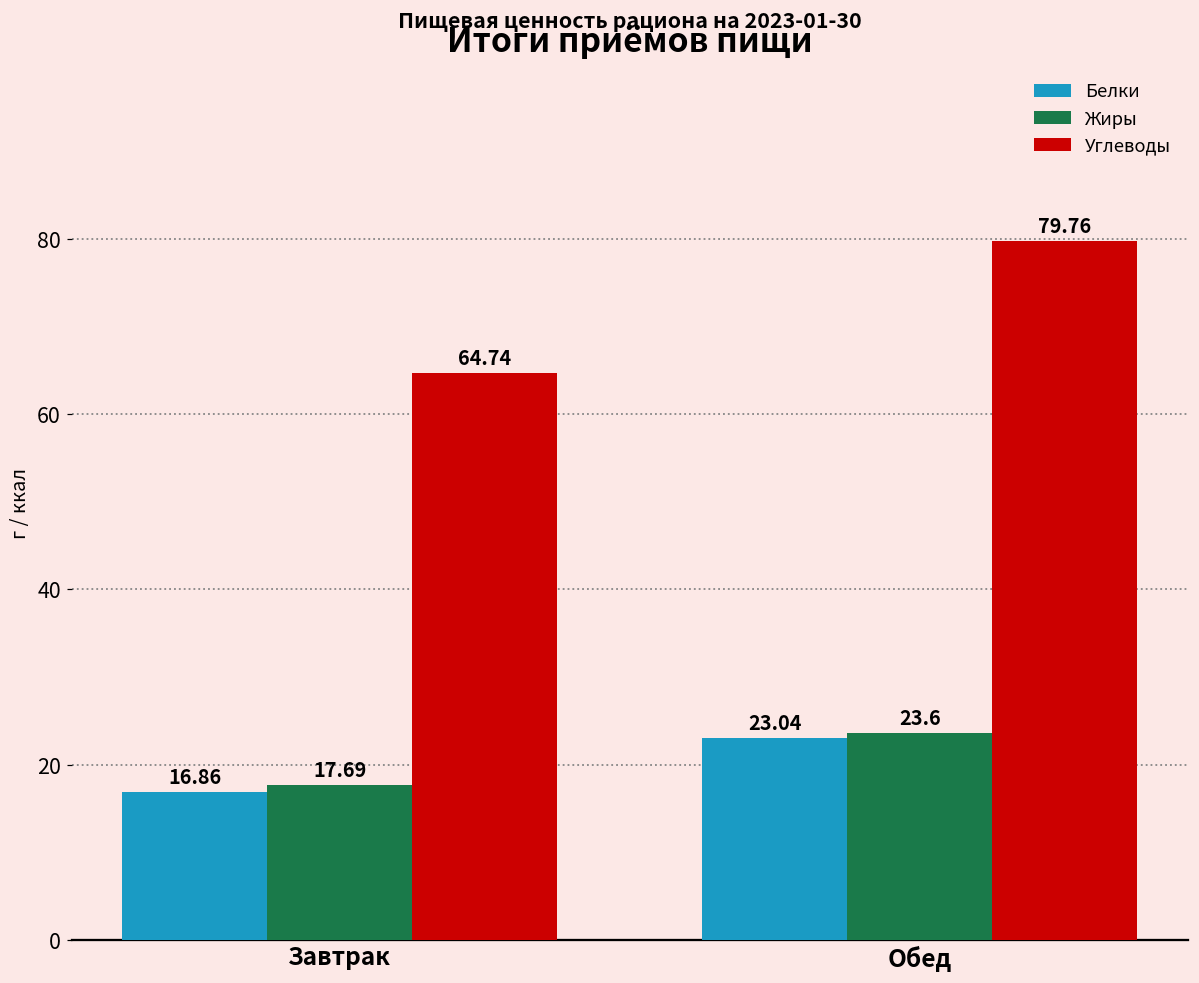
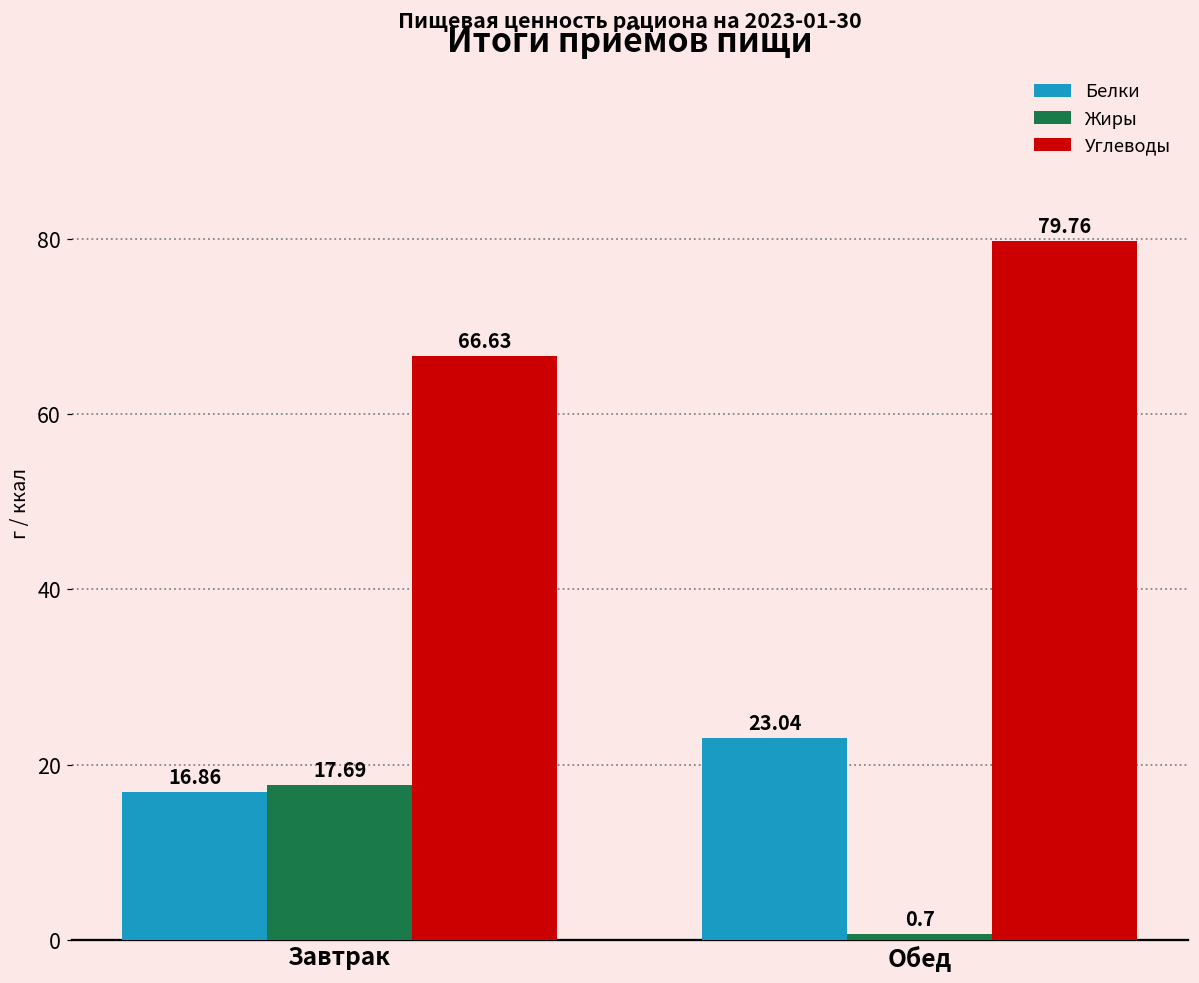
Углеводы, Завтрак: 64.74 -> 66.63
Жиры, Обед: 23.6 -> 0.7
